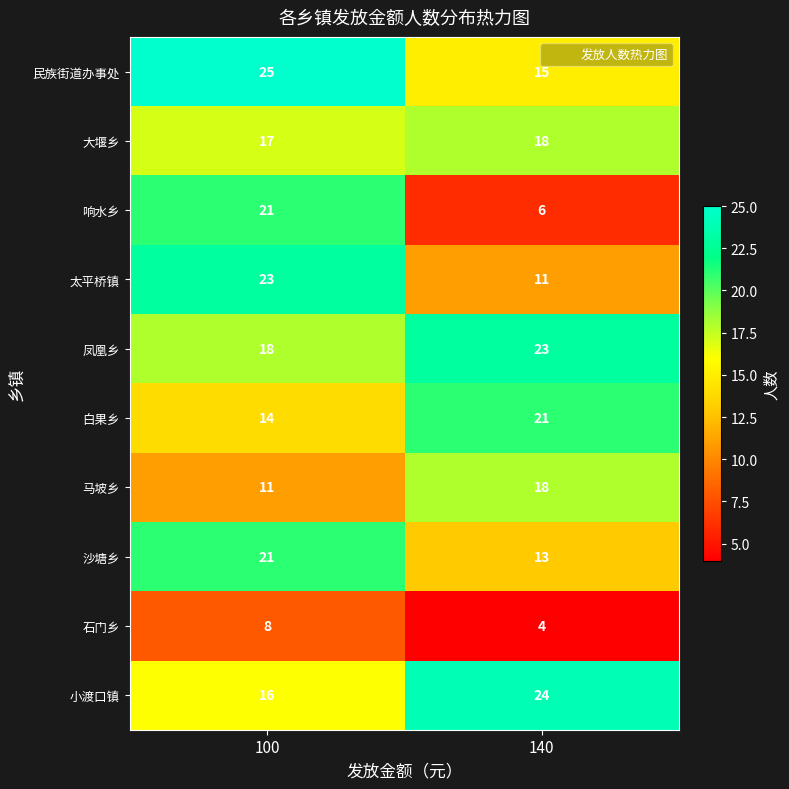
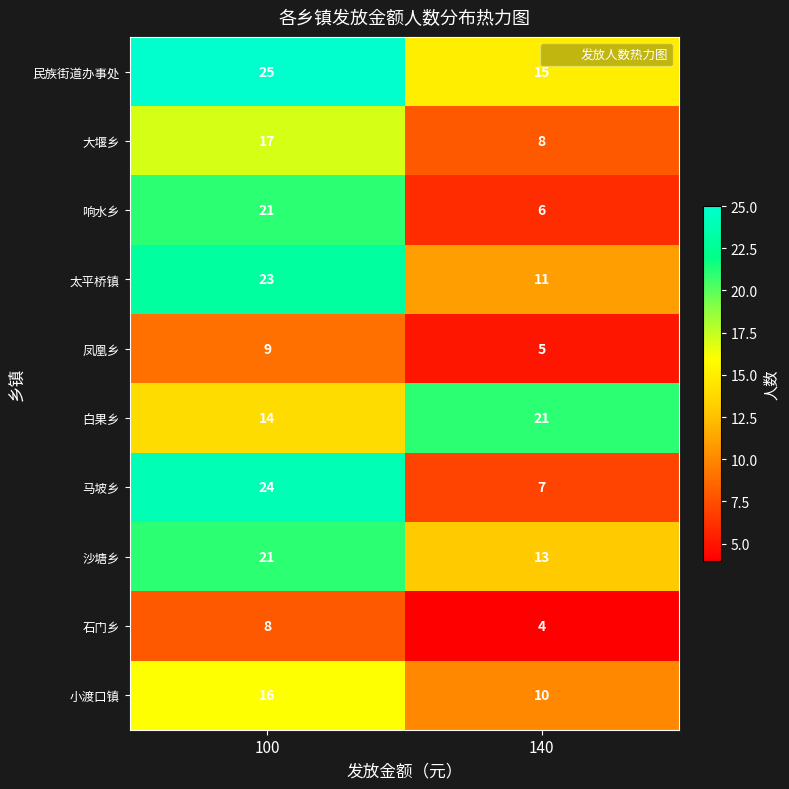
大堰乡, 140: 18 -> 8
凤凰乡, 100: 18 -> 9
凤凰乡, 140: 23 -> 5
马坡乡, 100: 11 -> 24
马坡乡, 140: 18 -> 7
小渡口镇, 140: 24 -> 10
